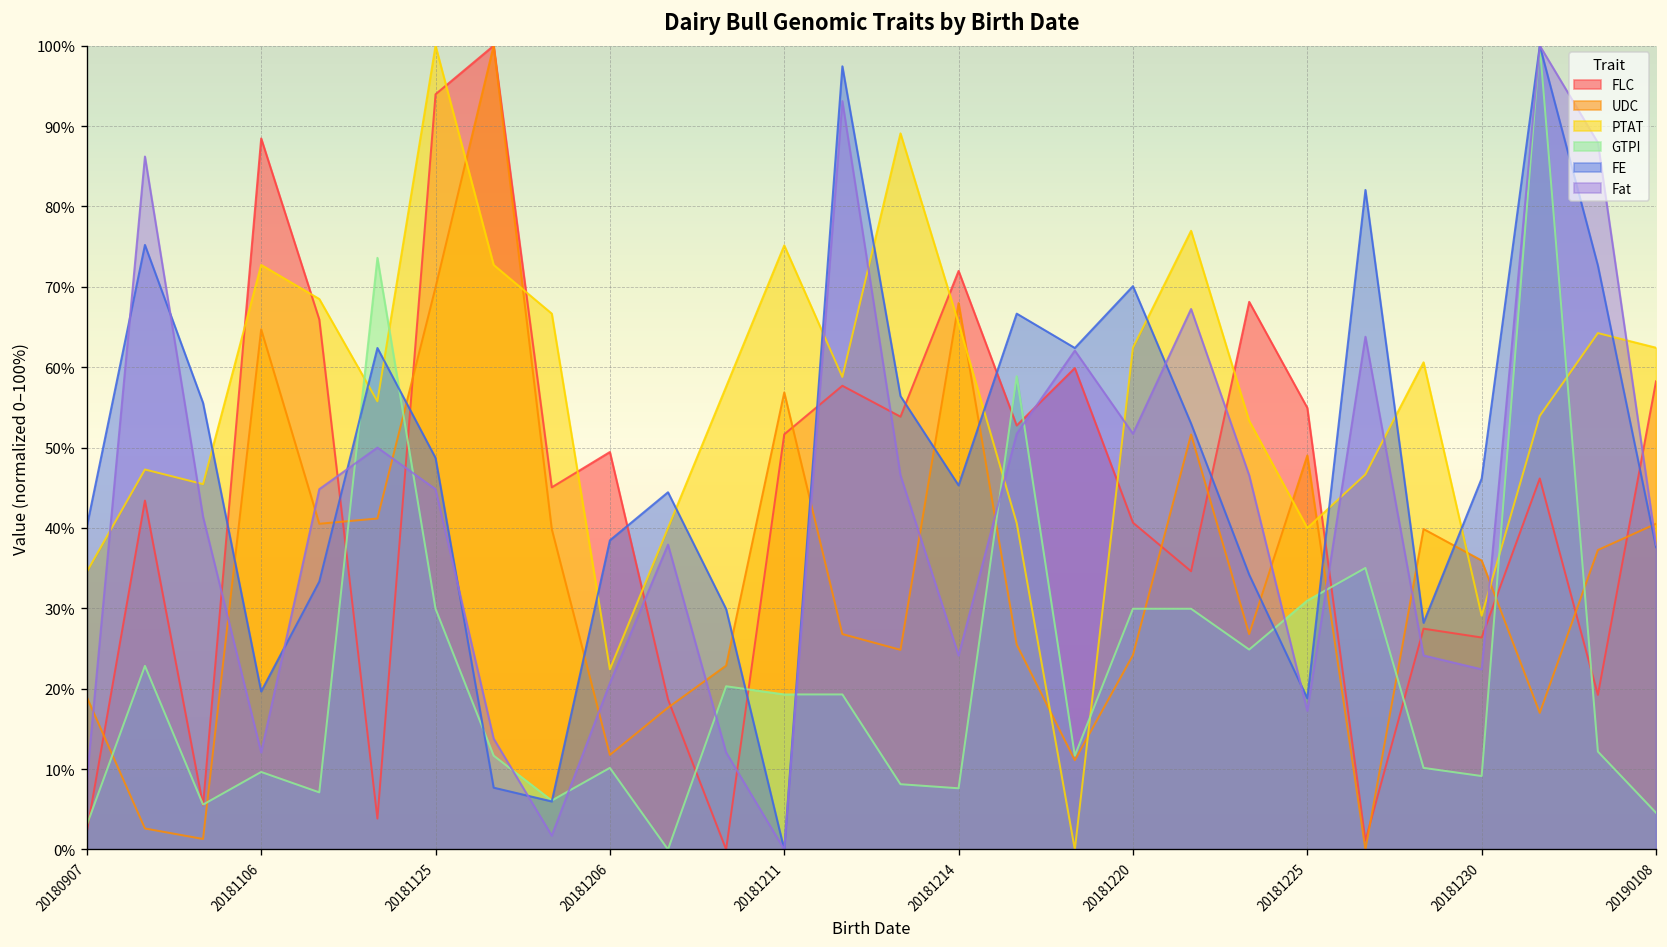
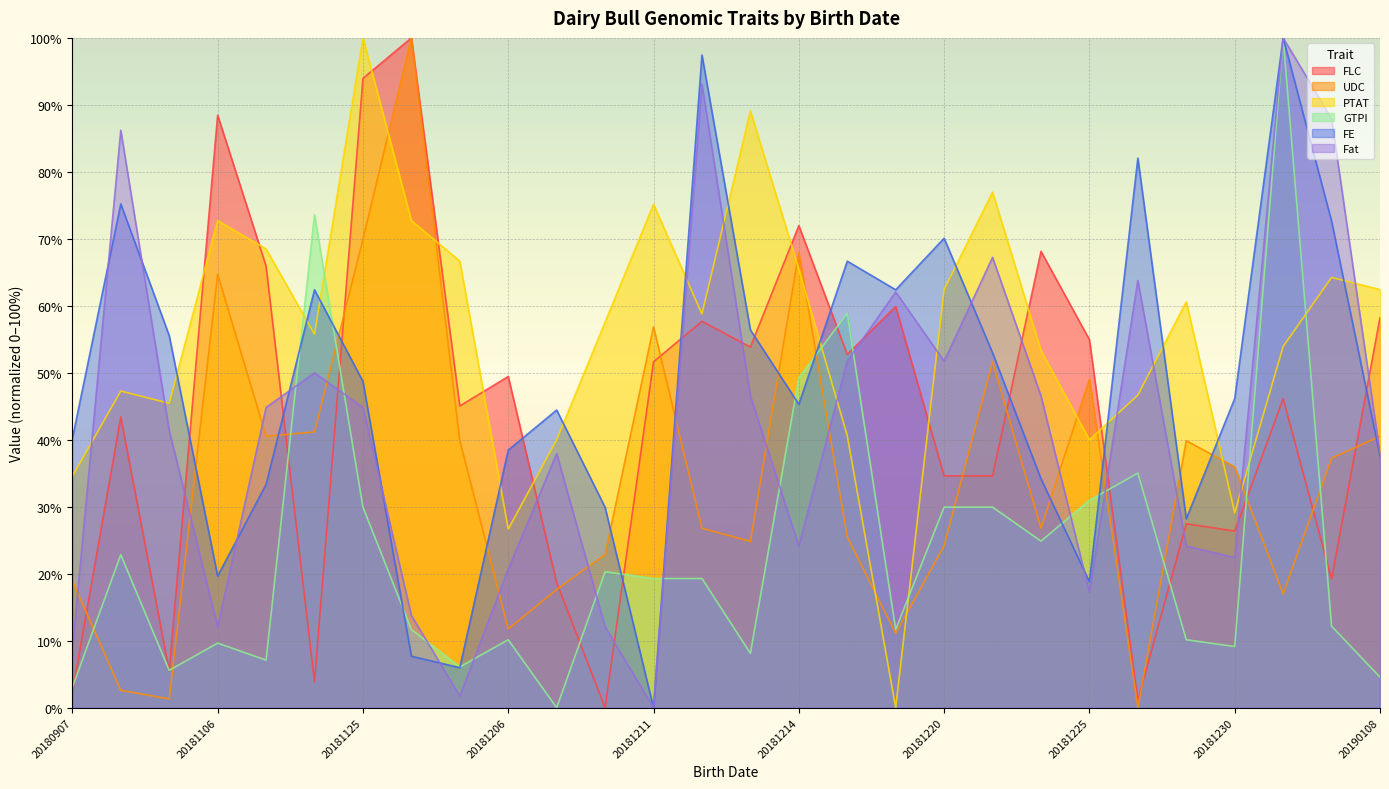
PTAT, 20181206: 22% -> 27%
GTPI, 20181214: 8% -> 49%
FLC, 20181220: 41% -> 35%
